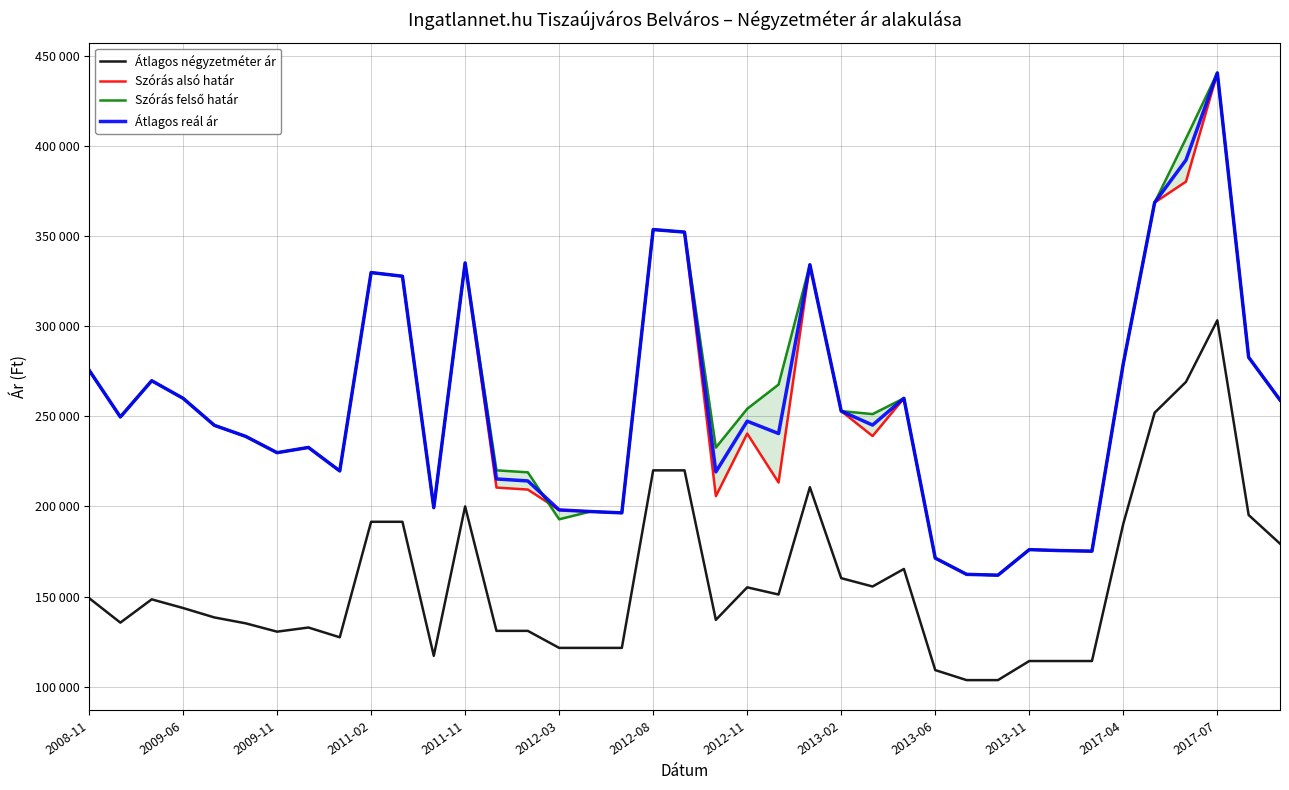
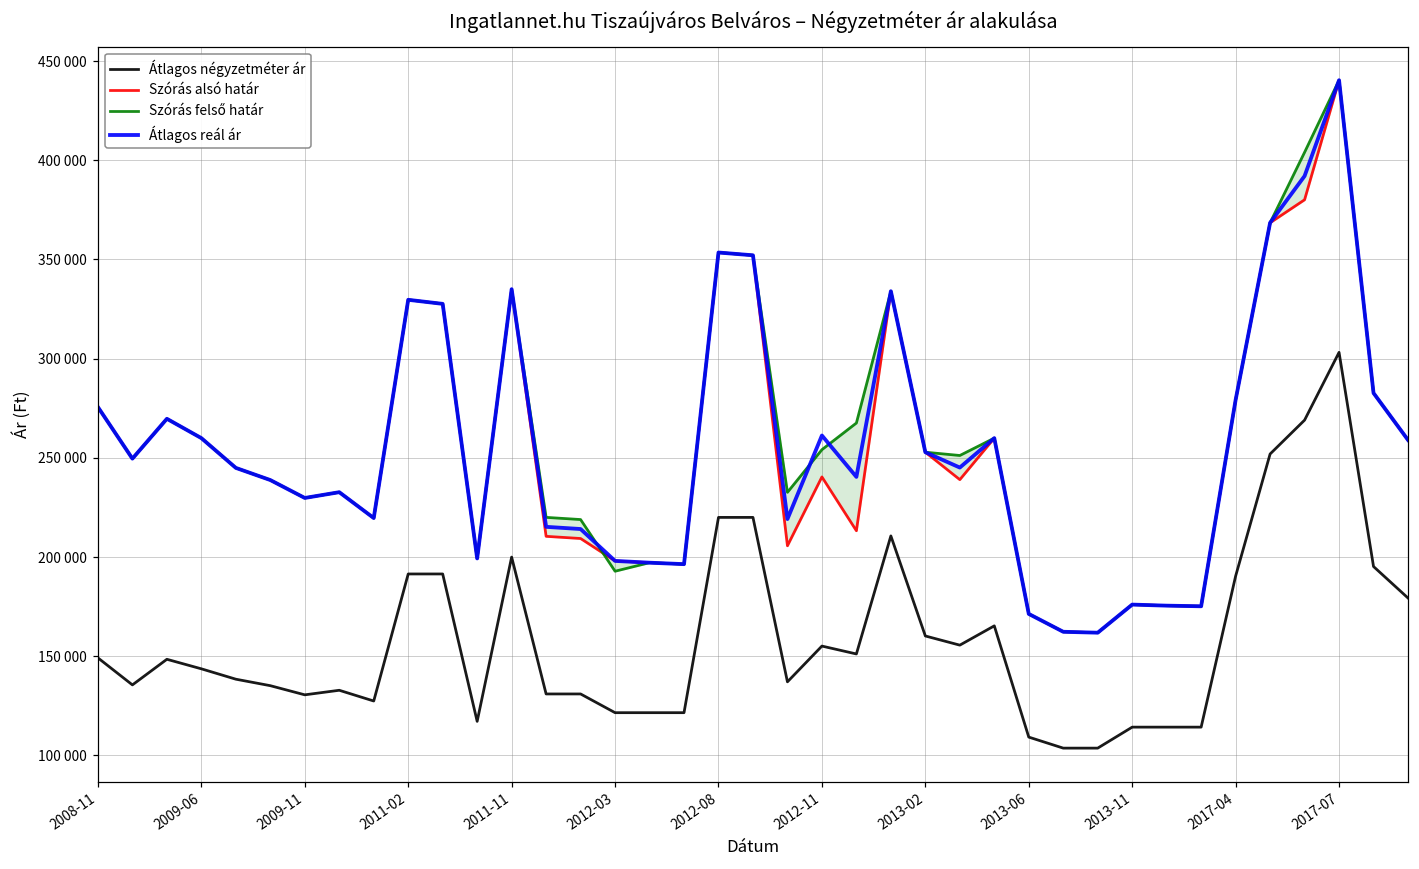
Átlagos reál ár, 2012-11: 247000 -> 261000
